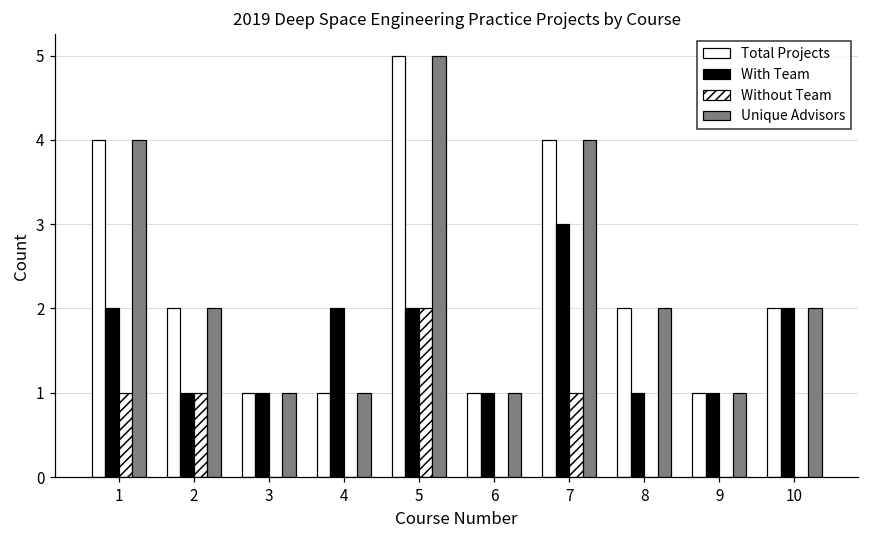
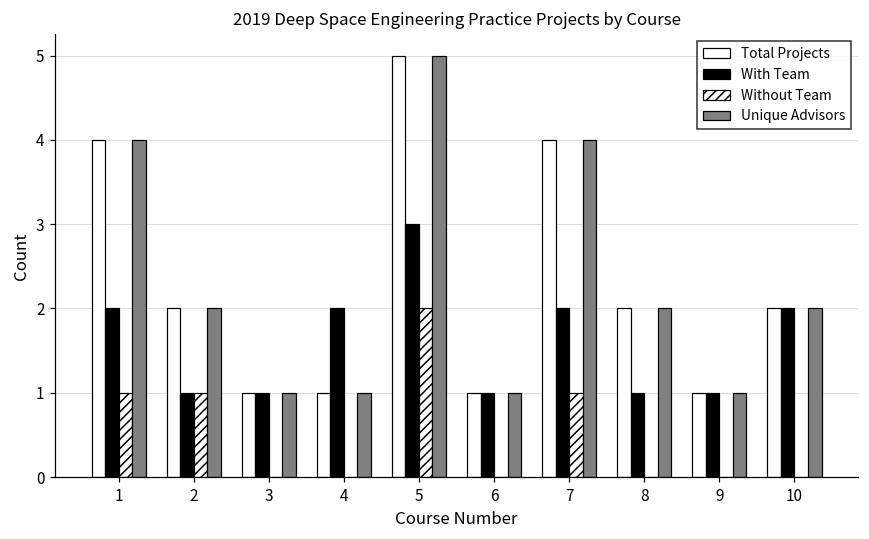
With Team, 5: 2 -> 3
With Team, 7: 3 -> 2
